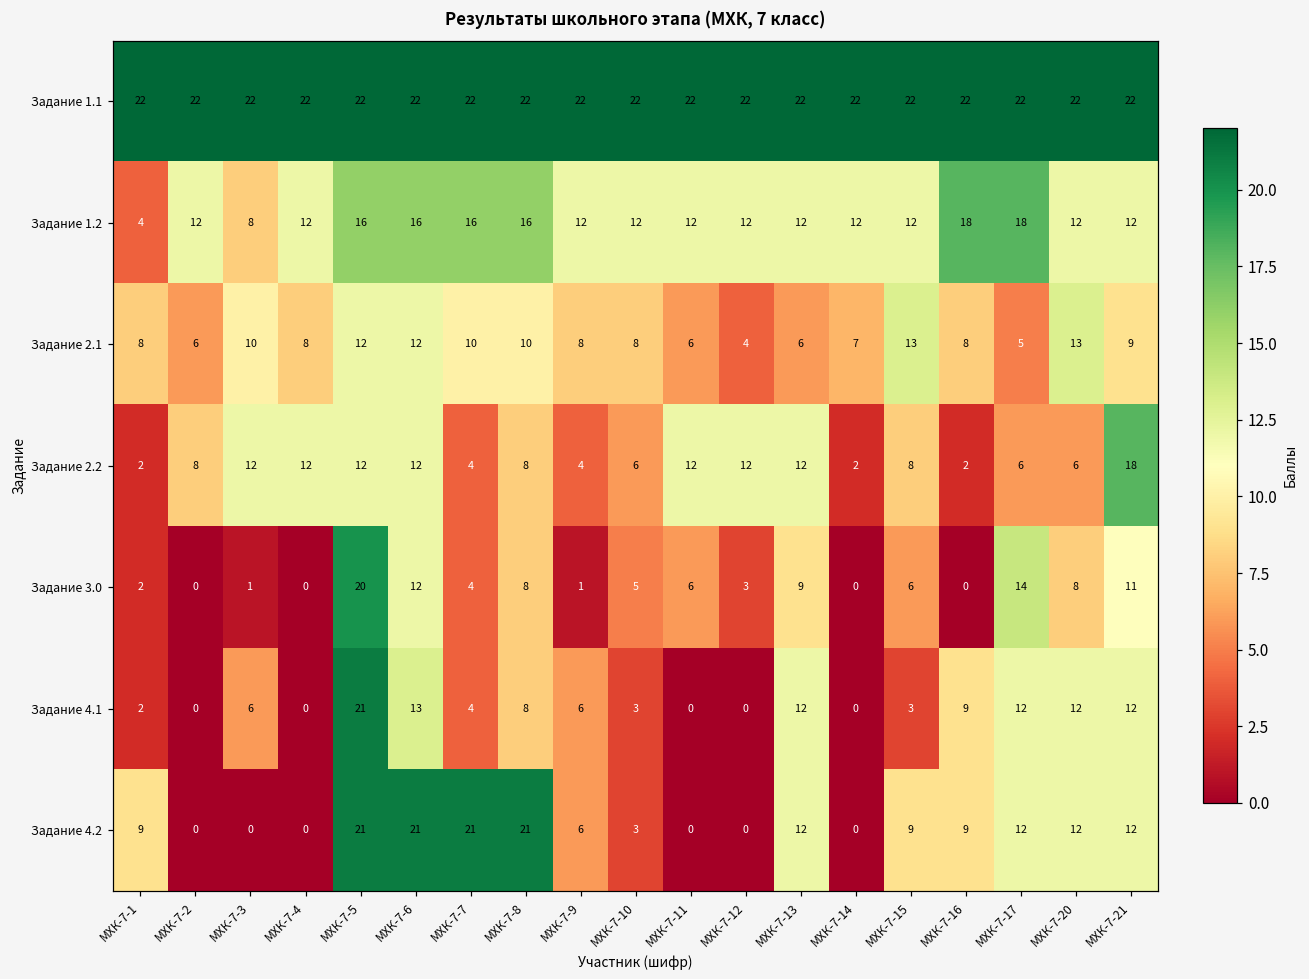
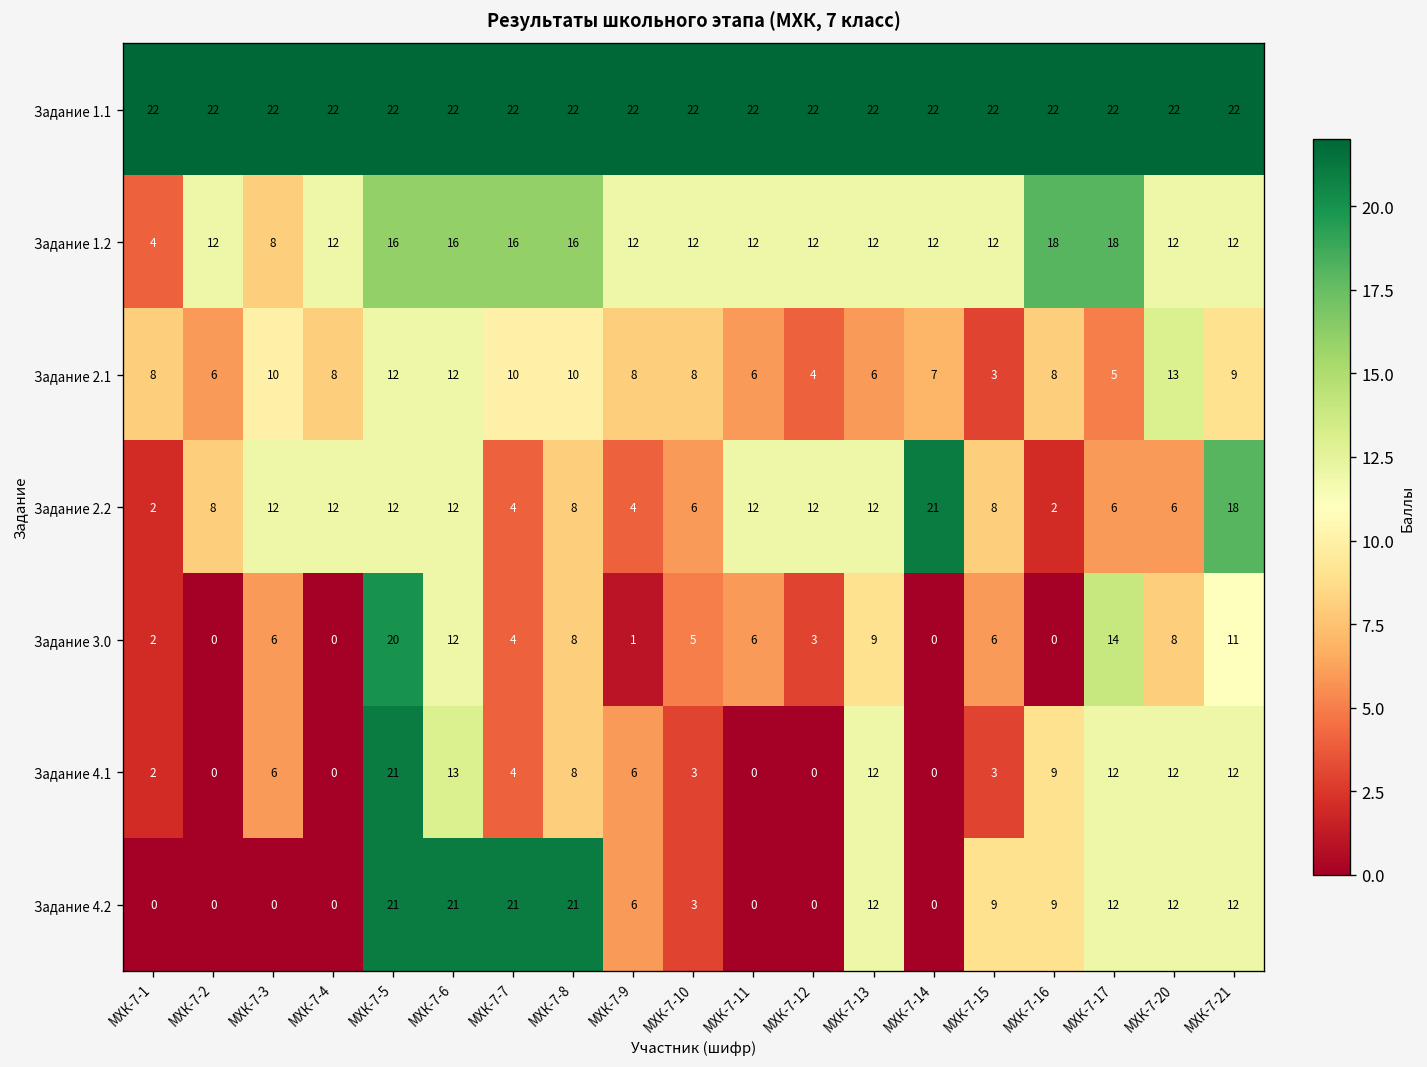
Задание 2.1, МХК-7-15: 13 -> 3
Задание 2.2, МХК-7-14: 2 -> 21
Задание 3.0, МХК-7-3: 1 -> 6
Задание 4.2, МХК-7-1: 9 -> 0
